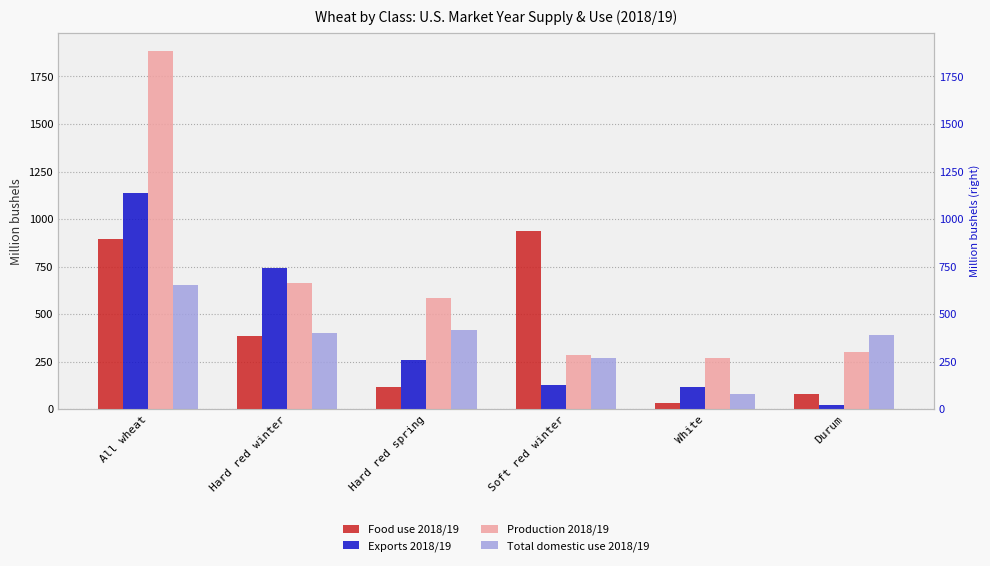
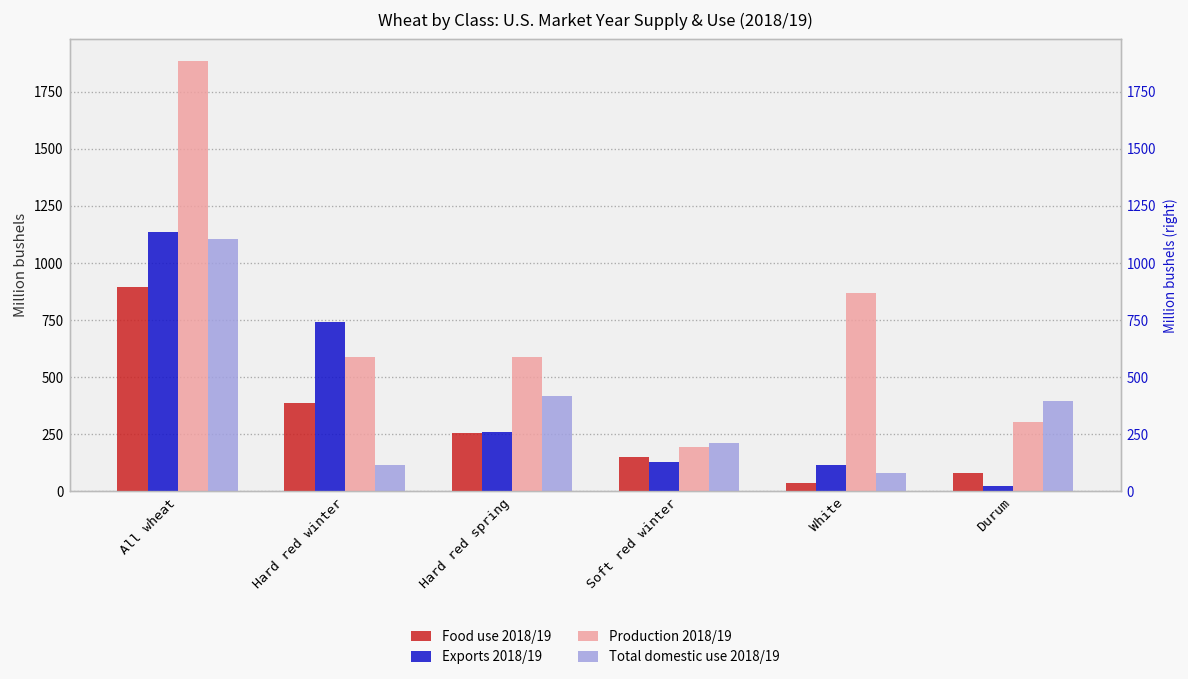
Total domestic use 2018/19, All wheat: 650 -> 1100
Production 2018/19, Hard red winter: 660 -> 590
Total domestic use 2018/19, Hard red winter: 400 -> 110
Food use 2018/19, Hard red spring: 120 -> 260
Food use 2018/19, Soft red winter: 940 -> 150
Production 2018/19, Soft red winter: 290 -> 190
Total domestic use 2018/19, Soft red winter: 270 -> 210
Production 2018/19, White: 270 -> 870
